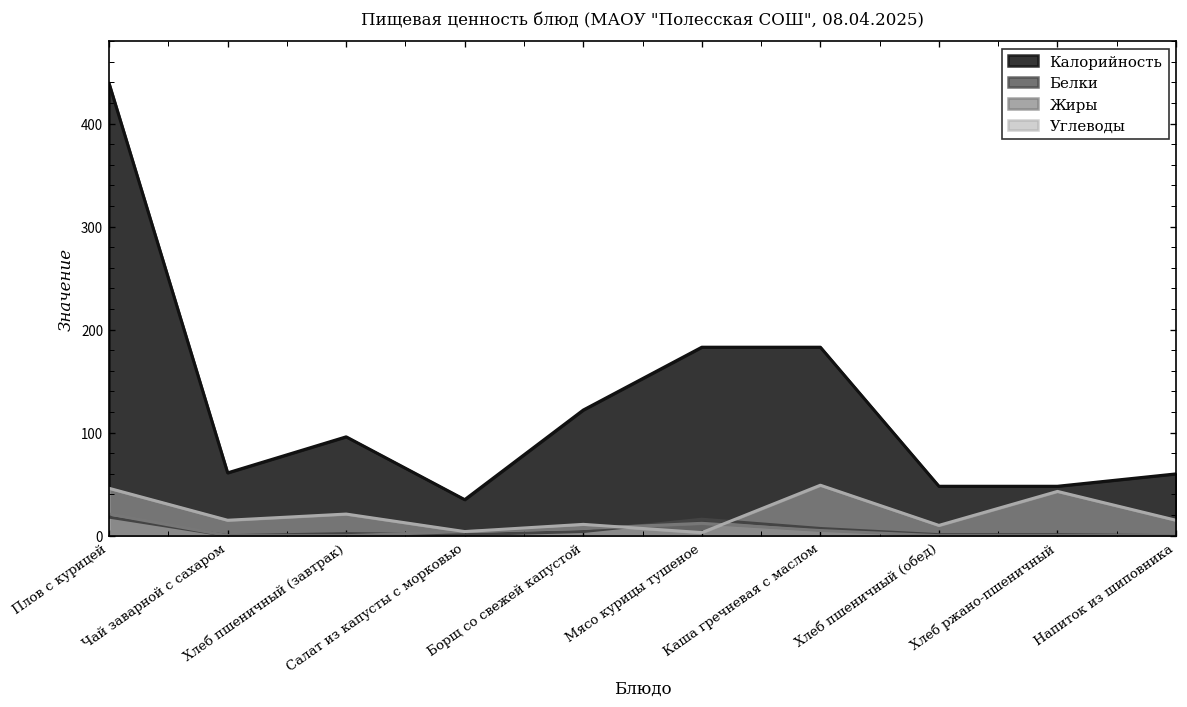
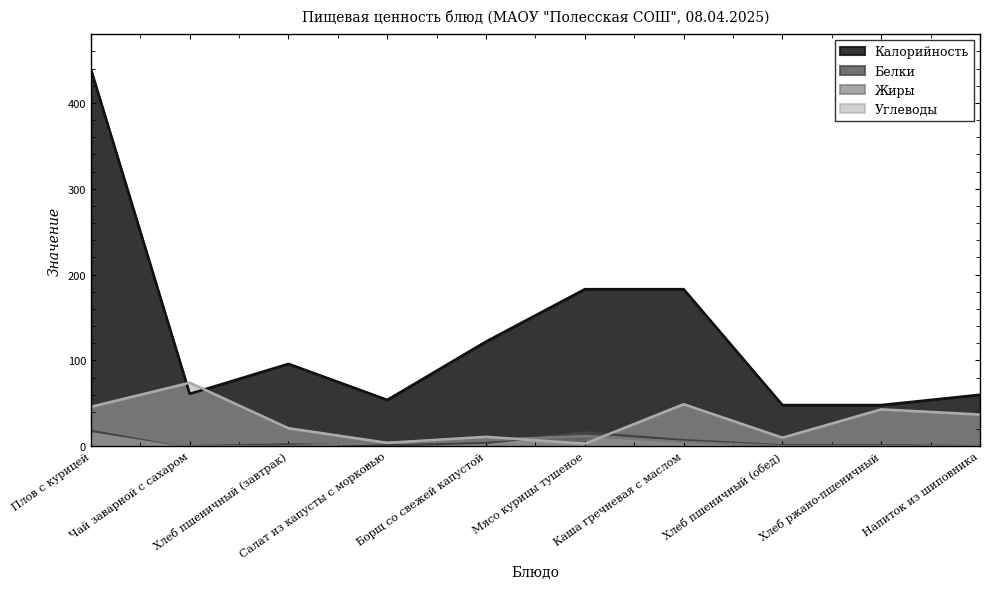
Углеводы, Чай заварной с сахаром: 20 -> 70
Калорийность, Салат из капусты с морковью: 40 -> 50
Углеводы, Напиток из шиповника: 20 -> 40
